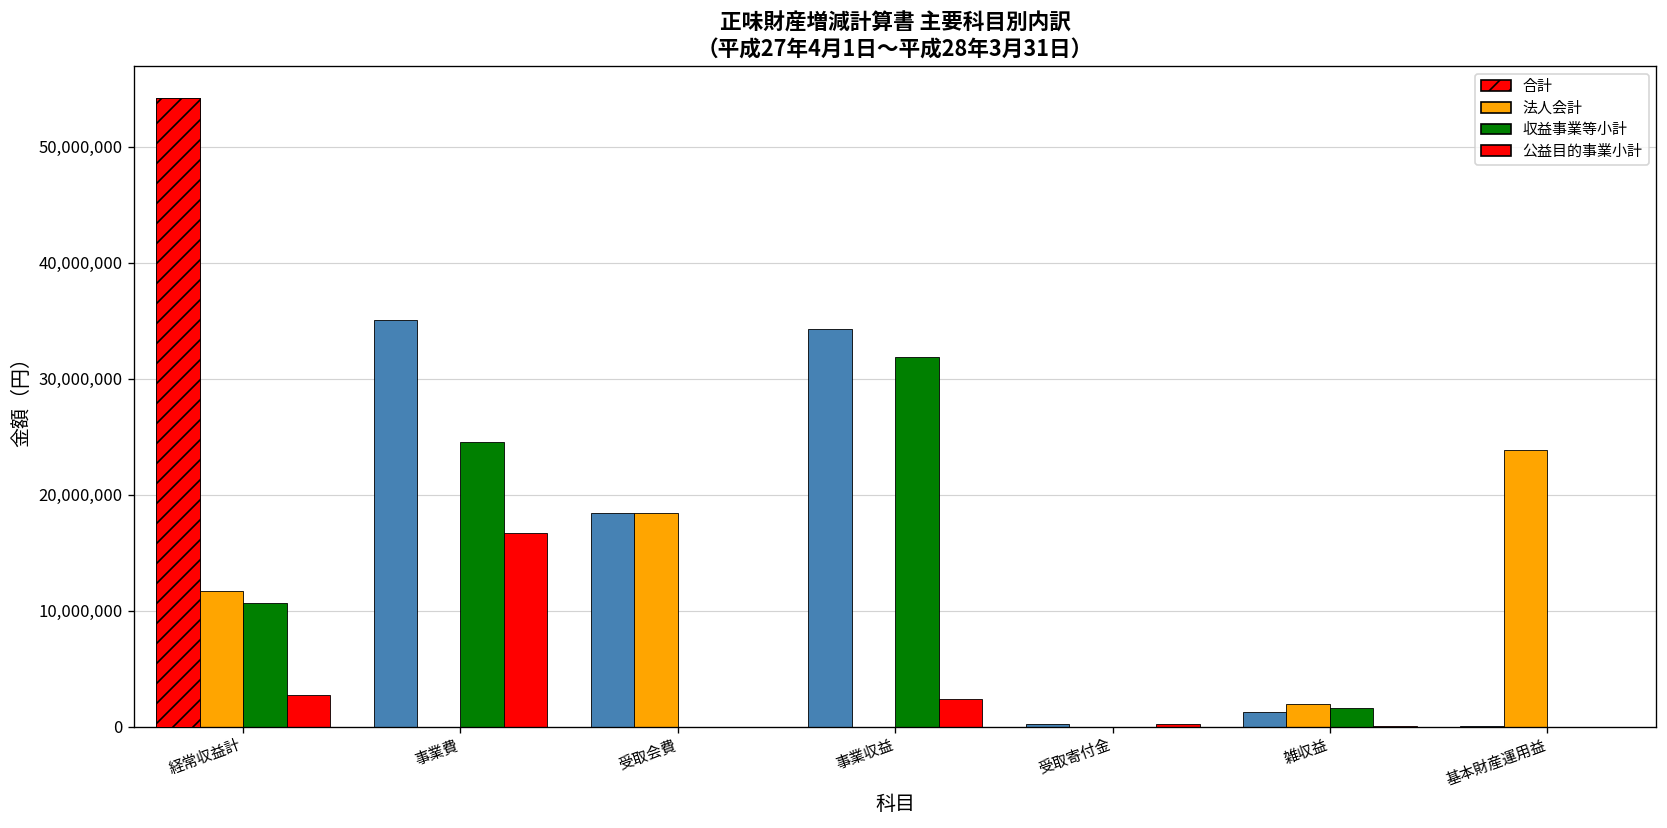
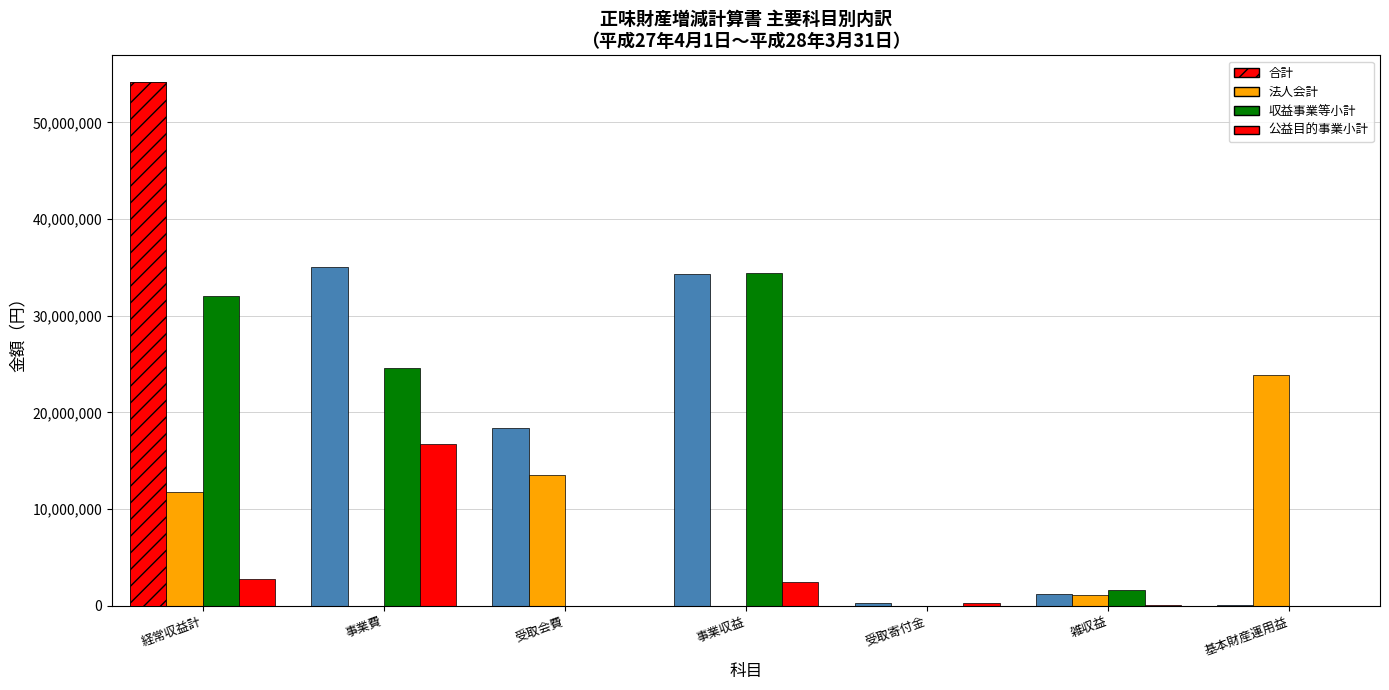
収益事業等小計, 経常収益計: 11,000,000 -> 32,000,000
法人会計, 受取会費: 18,000,000 -> 13,000,000
収益事業等小計, 事業収益: 32,000,000 -> 34,000,000
法人会計, 雑収益: 2,000,000 -> 1,000,000
